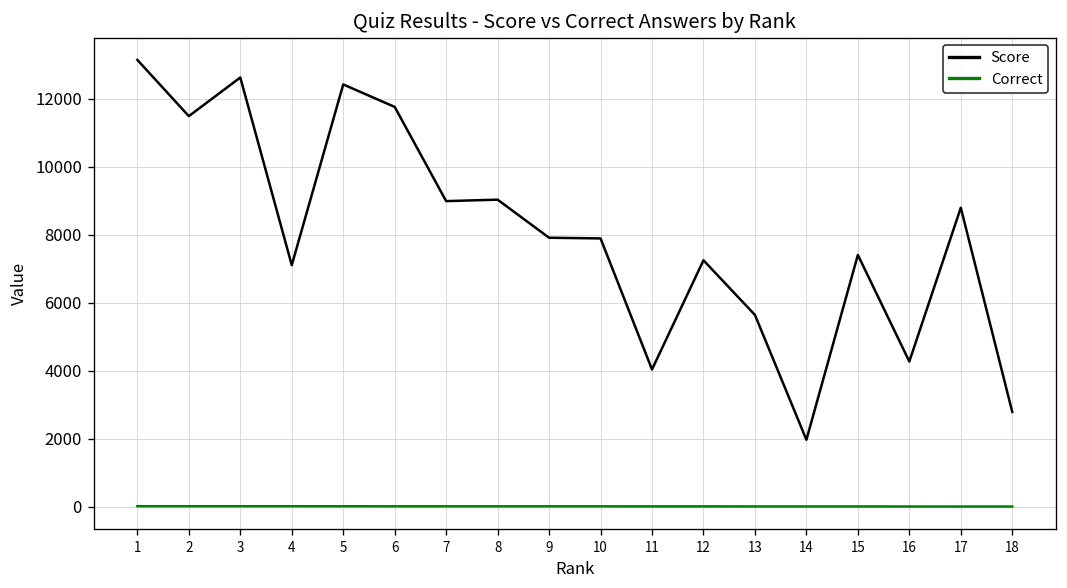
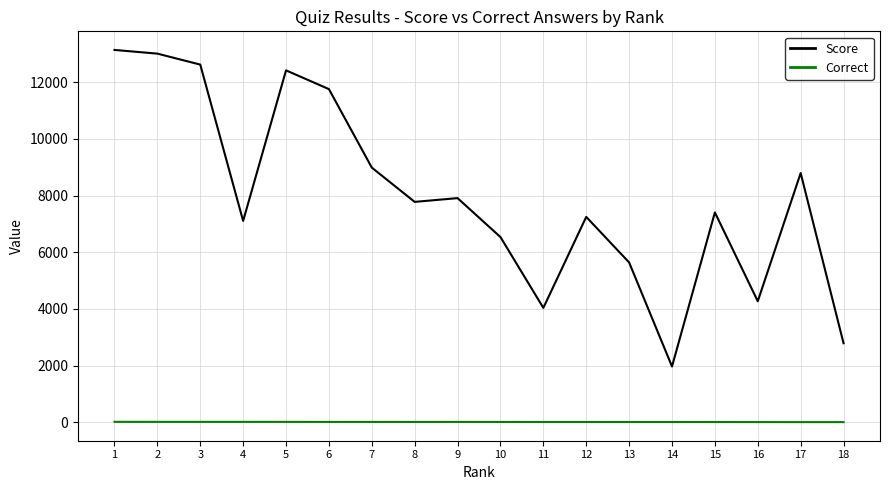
Score, 2: 11500 -> 13000
Score, 8: 9000 -> 7800
Score, 10: 7900 -> 6500
